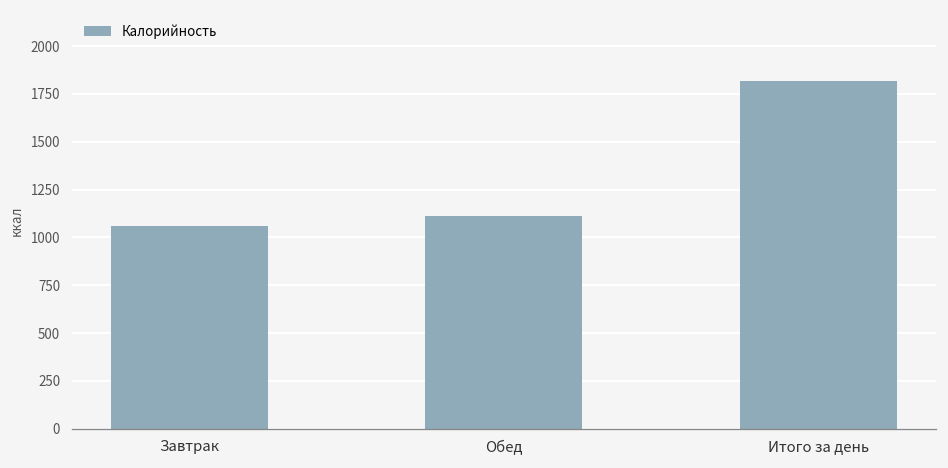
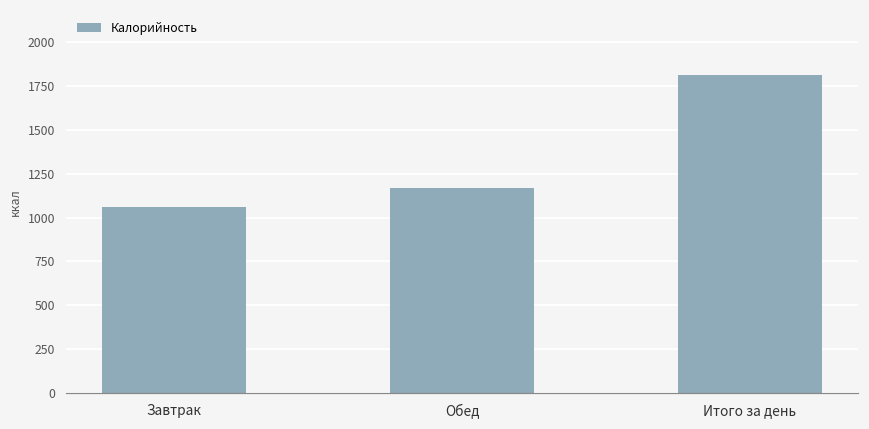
Обед: 1110 -> 1170
